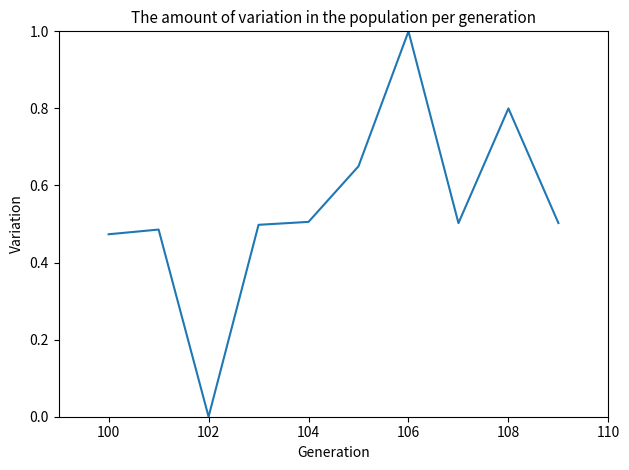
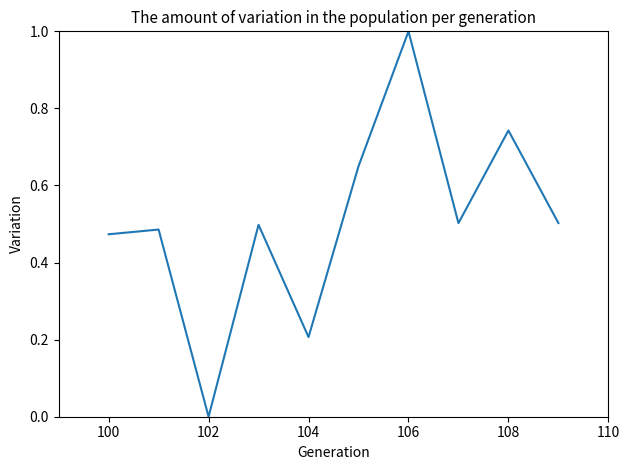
104: 0.51 -> 0.21
108: 0.80 -> 0.74
